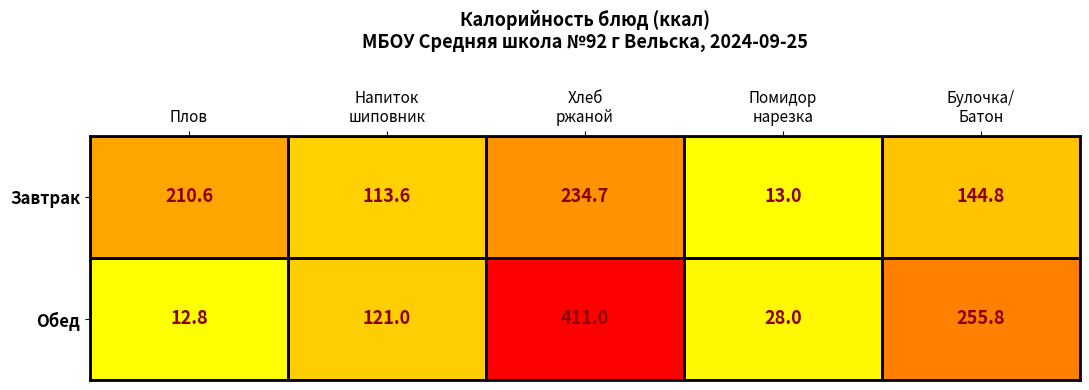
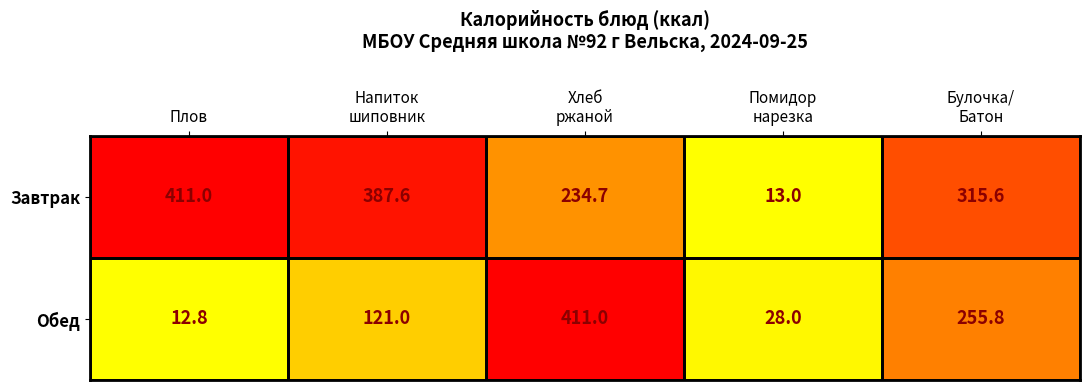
Завтрак, Плов: 210.6 -> 411.0
Завтрак, Напиток шиповник: 113.6 -> 387.6
Завтрак, Булочка/ Батон: 144.8 -> 315.6
